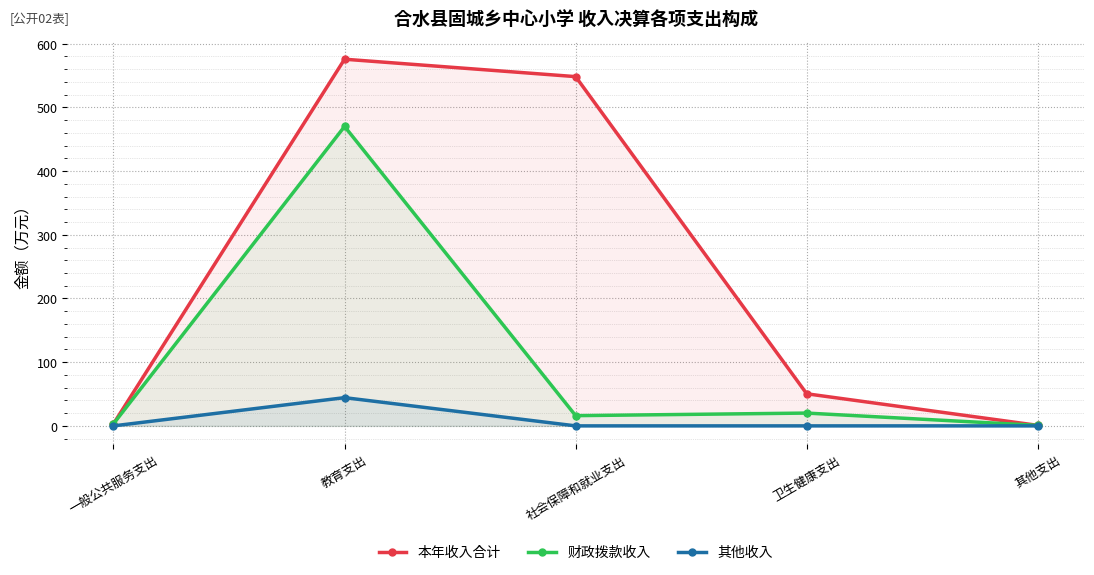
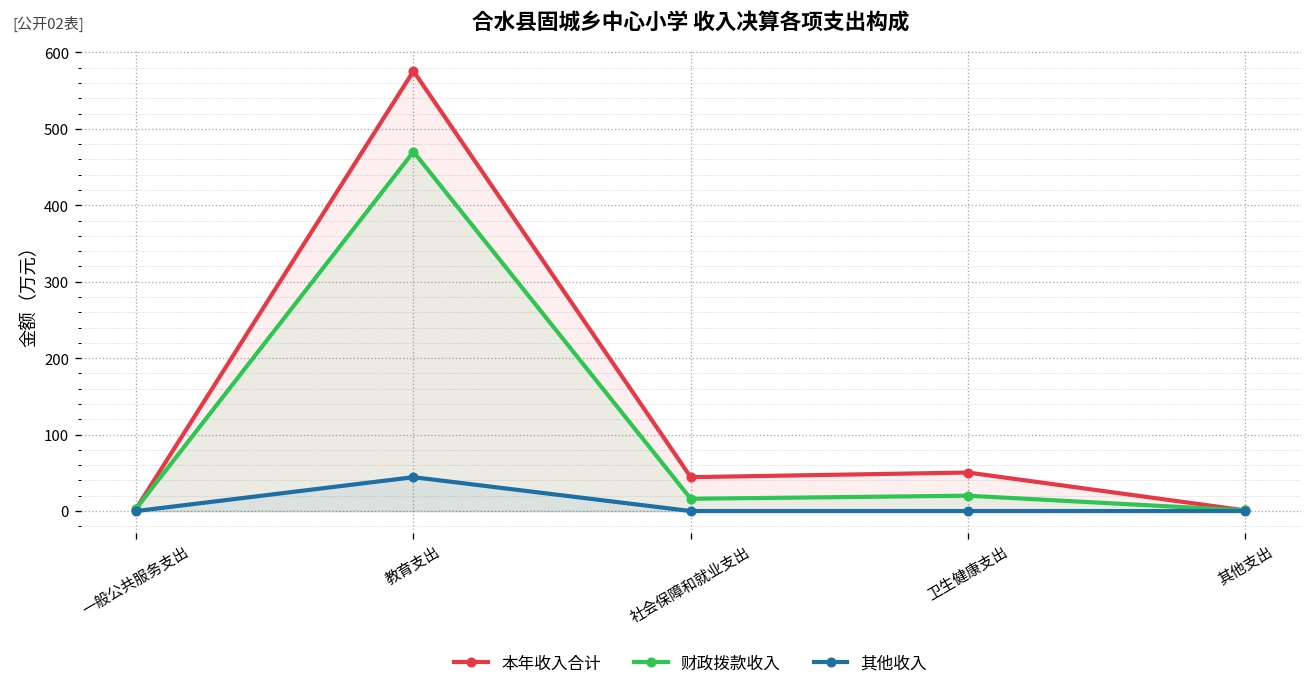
本年收入合计, 社会保障和就业支出: 550 -> 40
